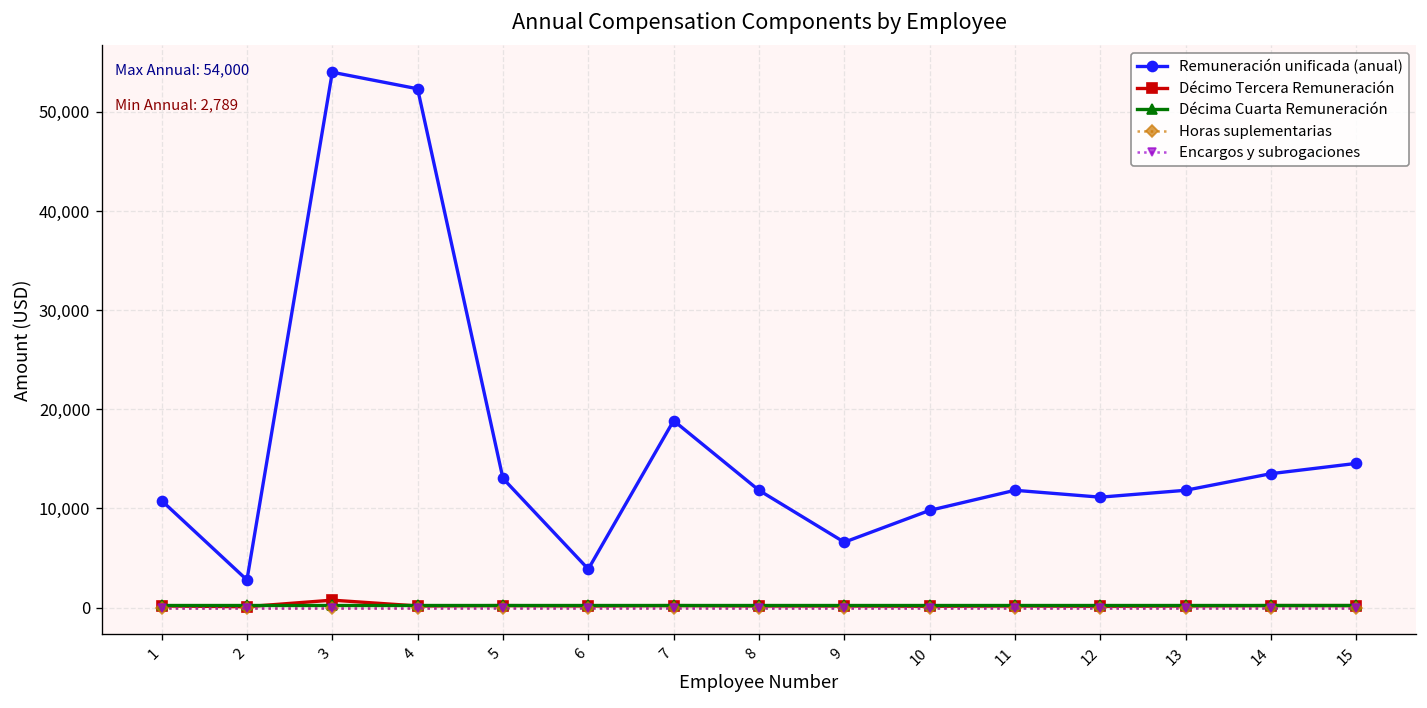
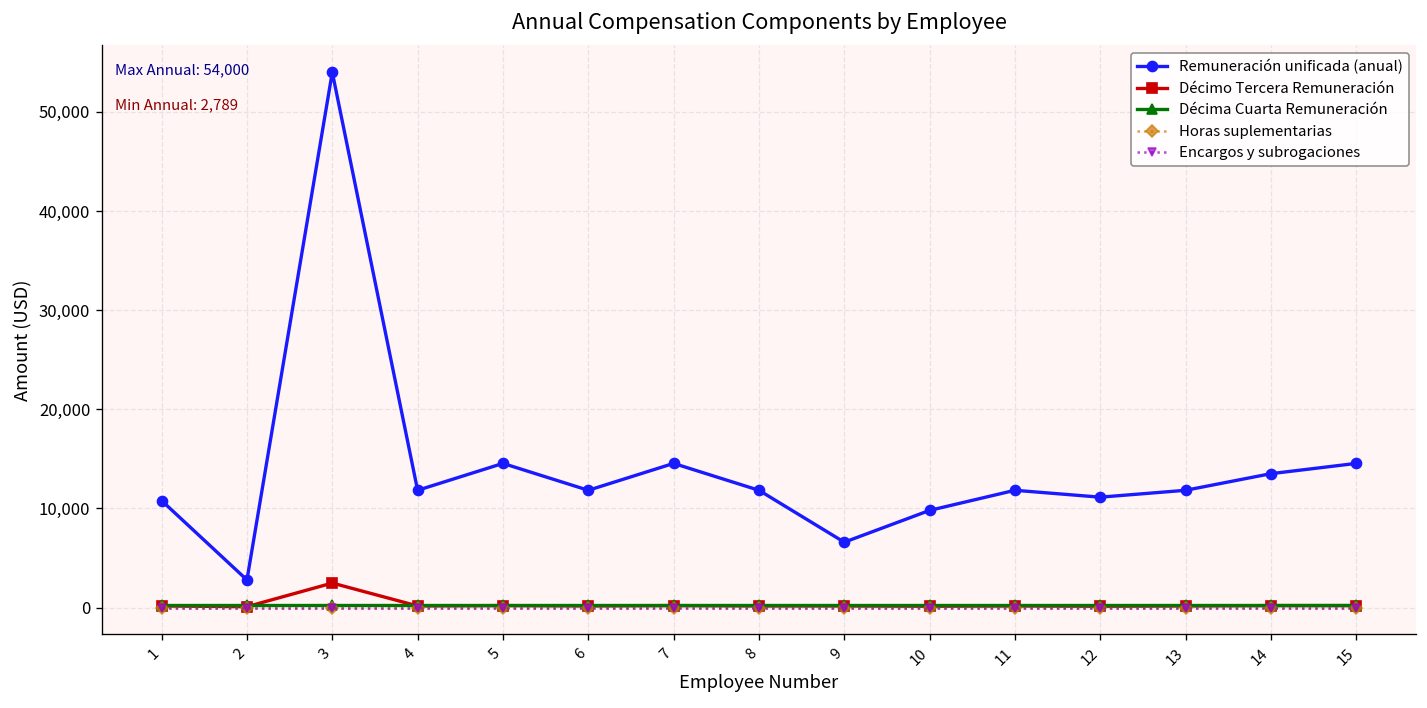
Décimo Tercera Remuneración, 3: 1,000 -> 2,000
Remuneración unificada (anual), 4: 52,000 -> 12,000
Remuneración unificada (anual), 5: 13,000 -> 15,000
Remuneración unificada (anual), 6: 4,000 -> 12,000
Remuneración unificada (anual), 7: 19,000 -> 15,000
